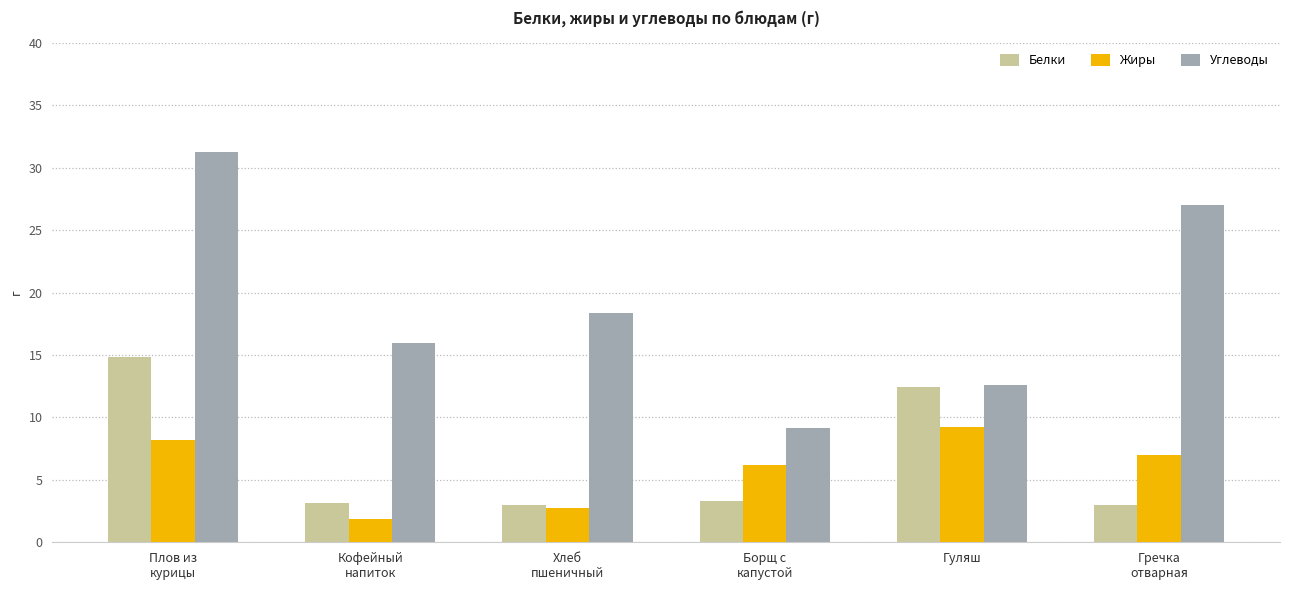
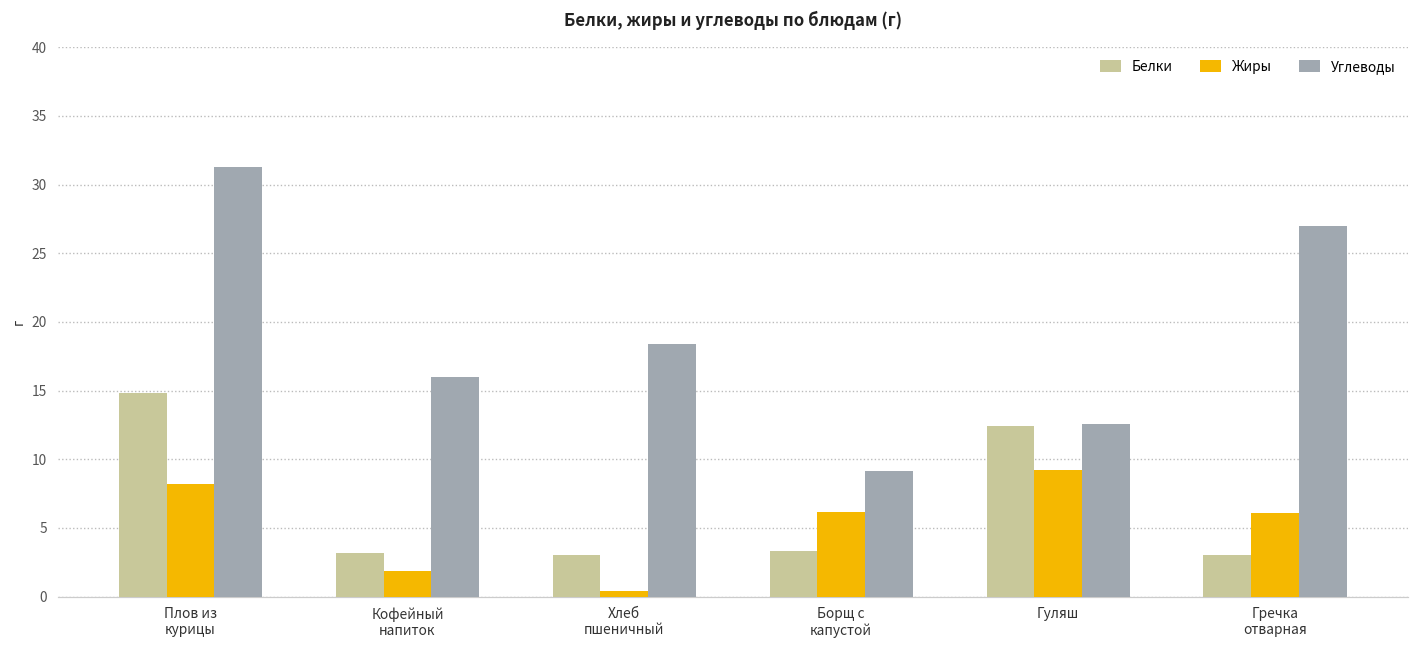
Жиры, Хлеб пшеничный: 2.8 -> 0.4
Жиры, Гречка отварная: 7.0 -> 6.1
